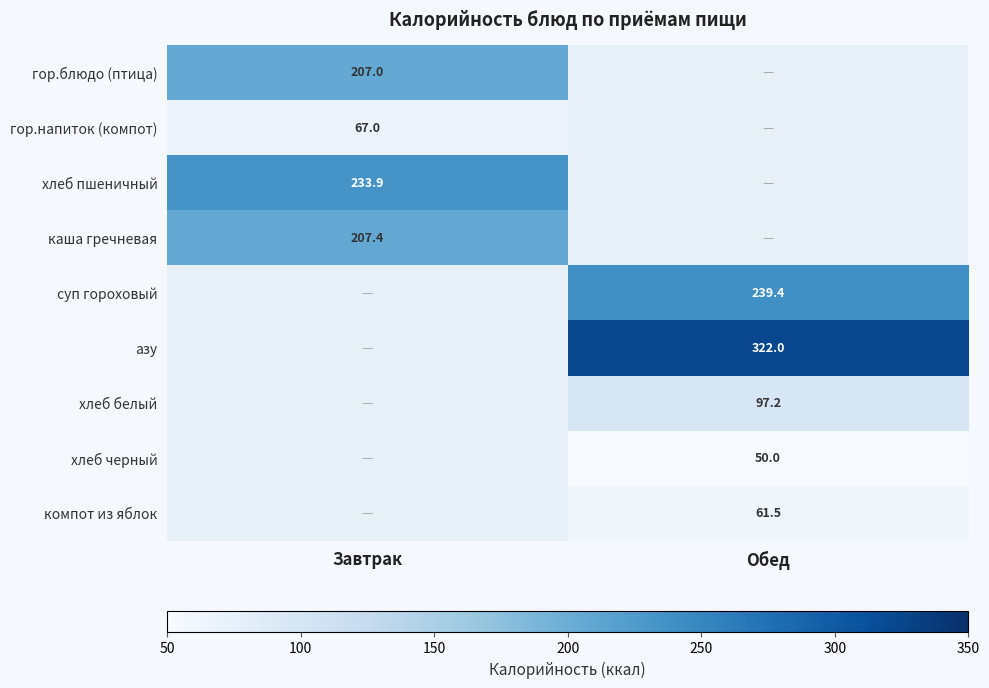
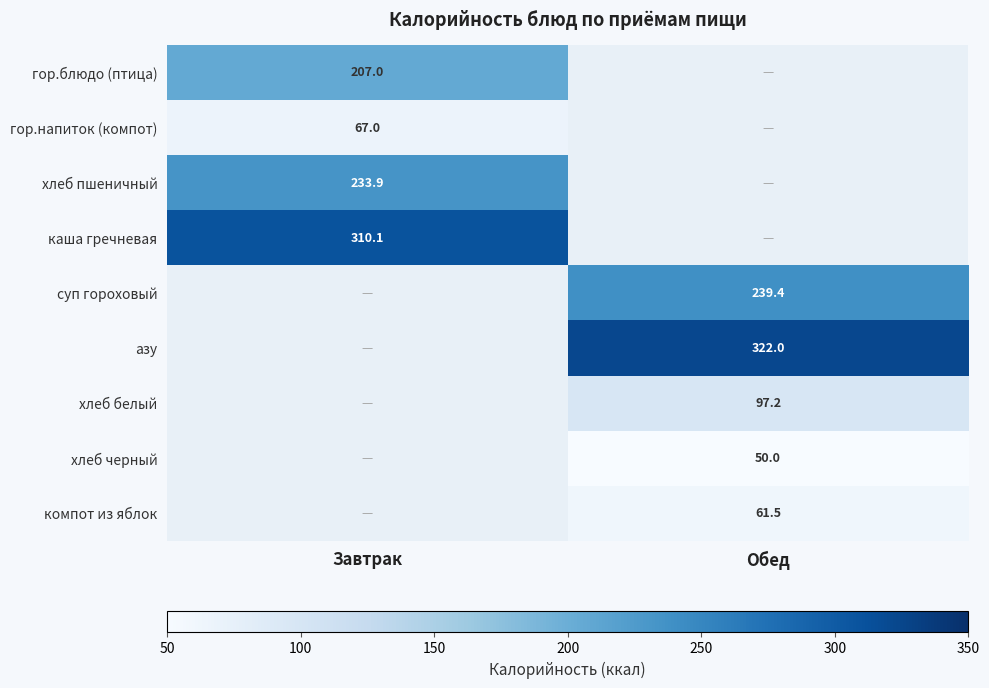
каша гречневая, Завтрак: 207.4 -> 310.1
